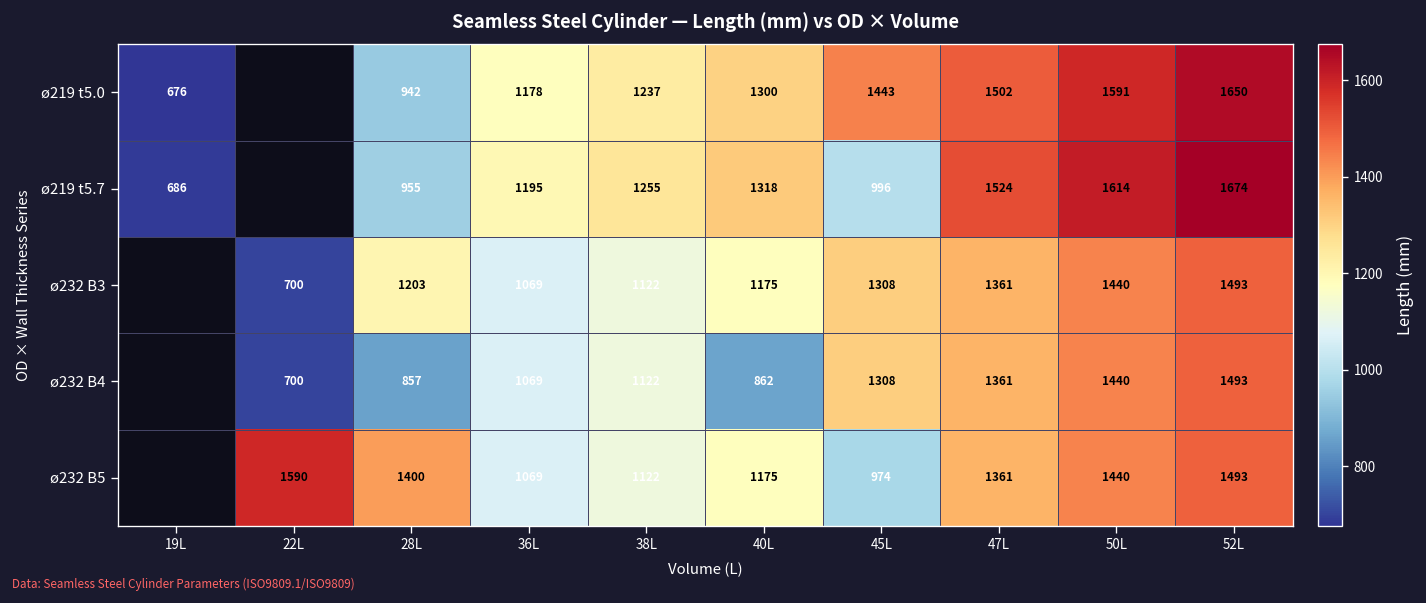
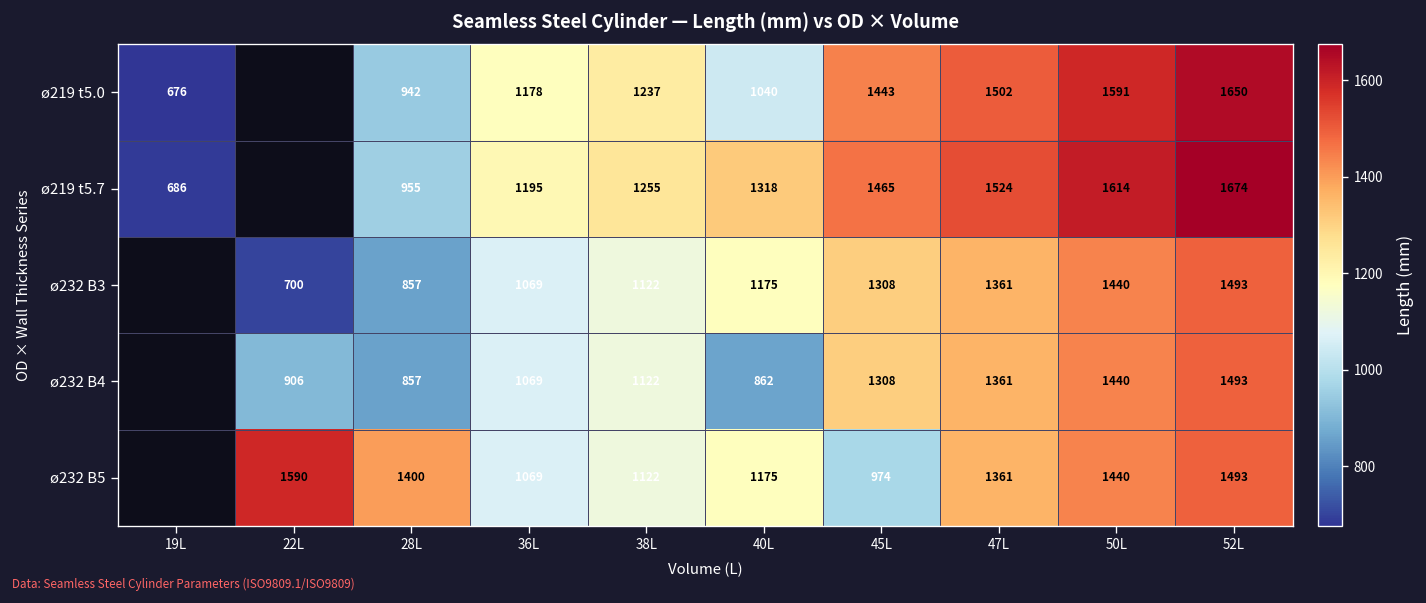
ø219 t5.0, 40L: 1300 -> 1040
ø219 t5.7, 45L: 996 -> 1465
ø232 B3, 28L: 1203 -> 857
ø232 B4, 22L: 700 -> 906
